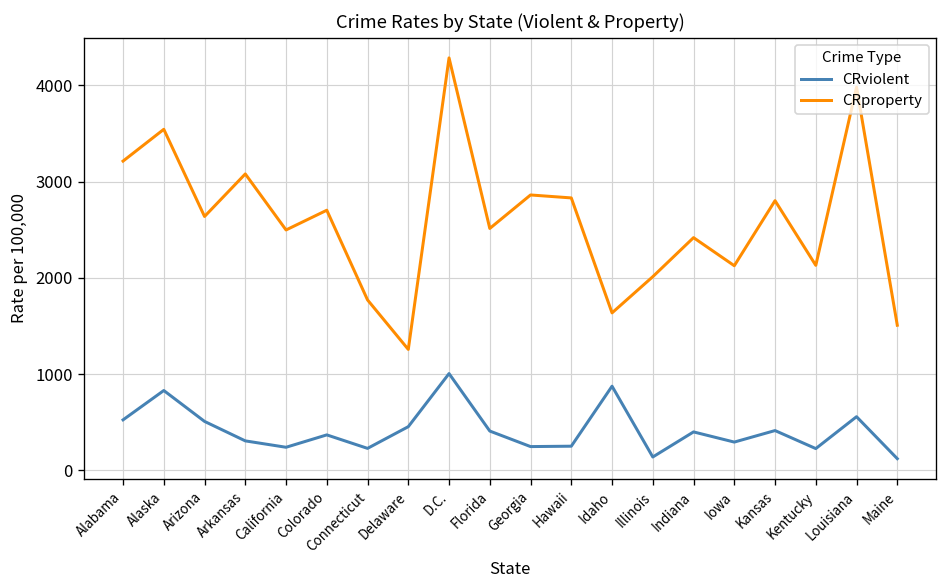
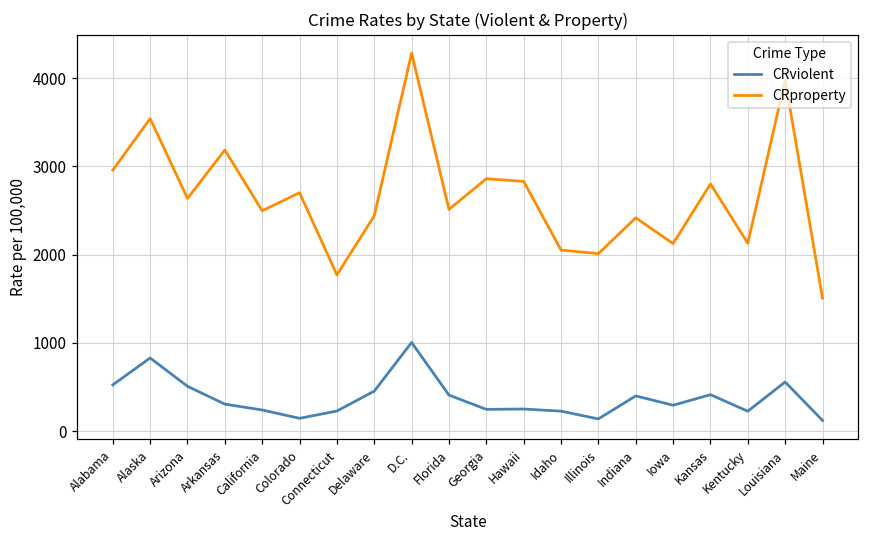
CRproperty, Alabama: 3200 -> 3000
CRproperty, Arkansas: 3100 -> 3200
CRviolent, Colorado: 400 -> 100
CRproperty, Delaware: 1300 -> 2400
CRviolent, Idaho: 900 -> 200
CRproperty, Idaho: 1600 -> 2100
